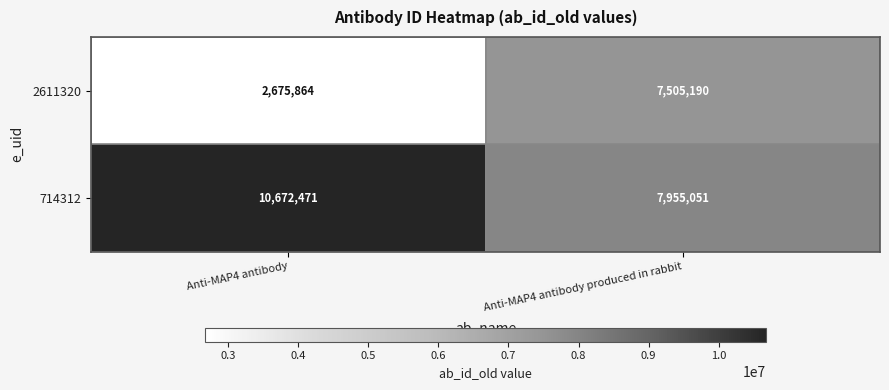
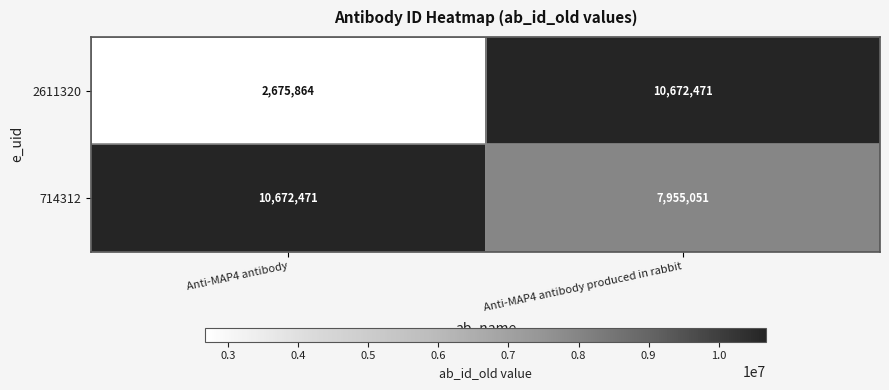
2611320, Anti-MAP4 antibody produced in rabbit: 7,505,190 -> 10,672,471
